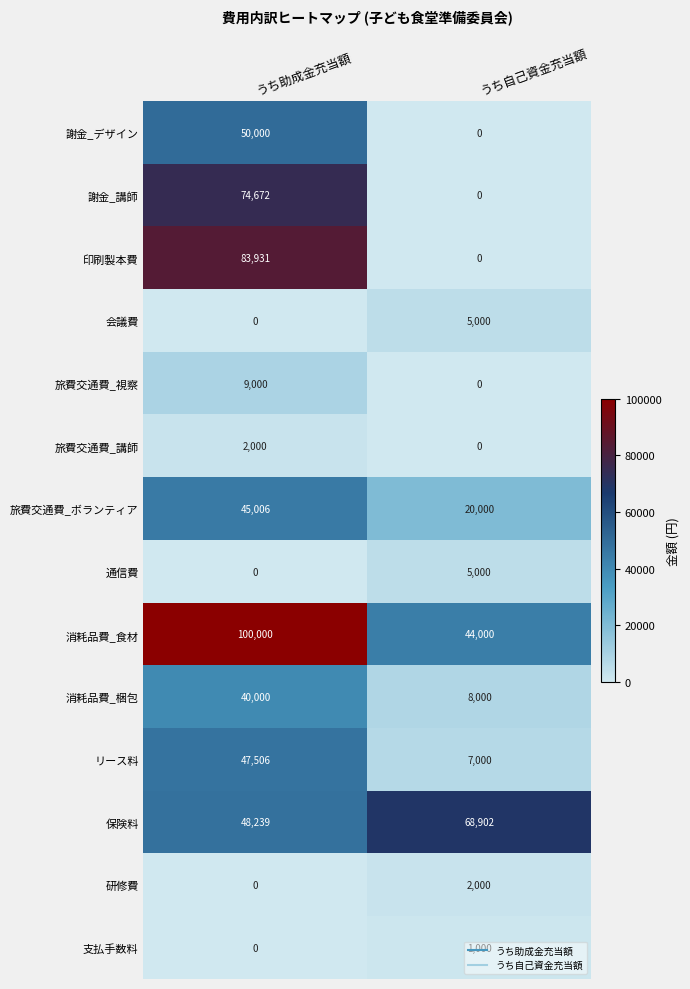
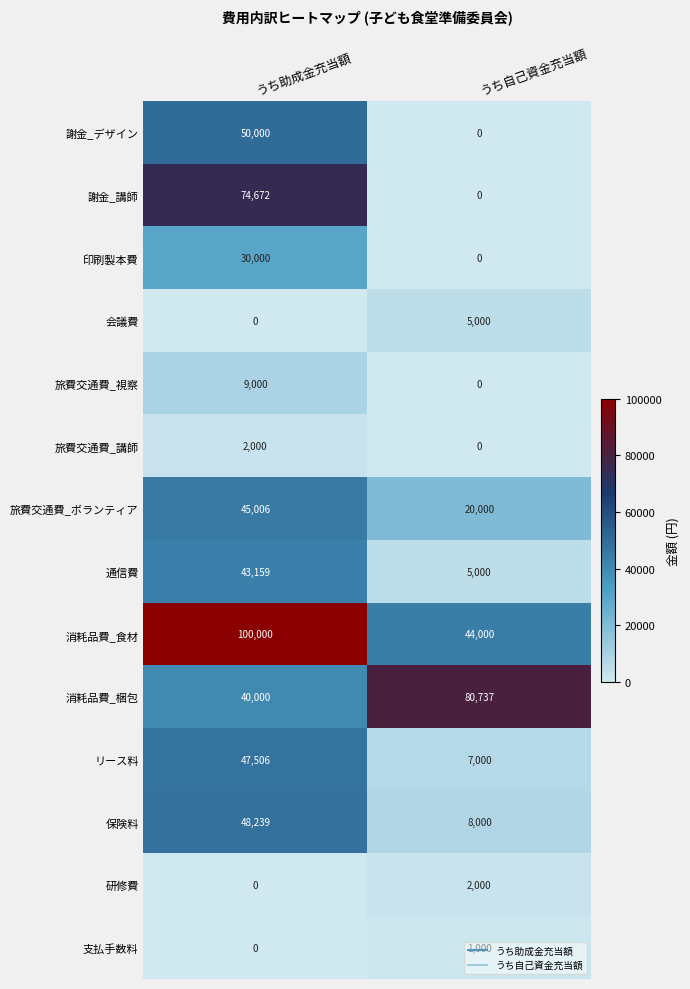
印刷製本費, うち助成金充当額: 83,931 -> 30,000
通信費, うち助成金充当額: 0 -> 43,159
消耗品費_梱包, うち自己資金充当額: 8,000 -> 80,737
保険料, うち自己資金充当額: 68,902 -> 8,000
